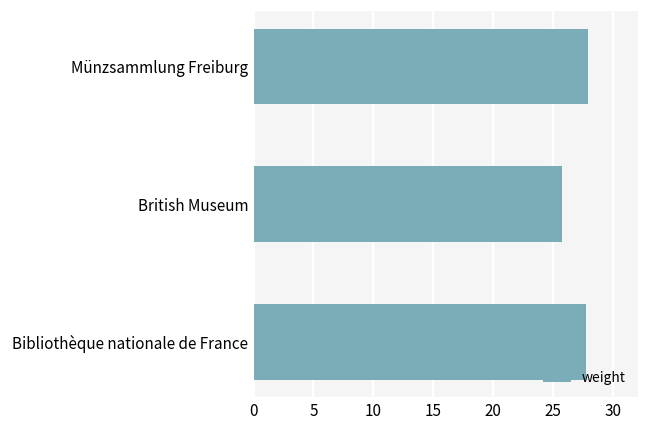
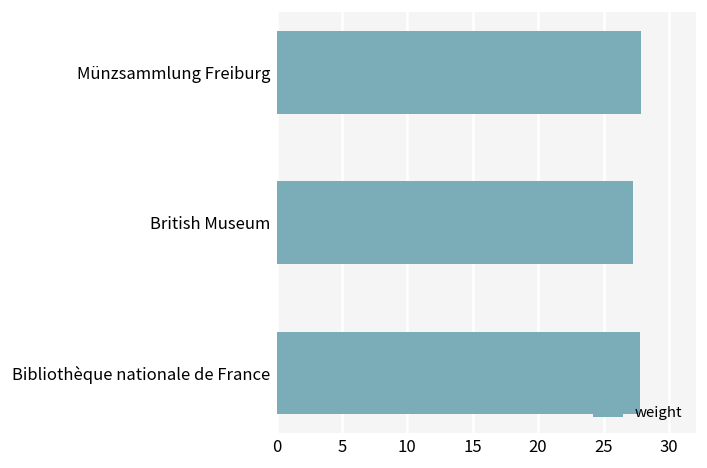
British Museum: 25.7 -> 27.3
